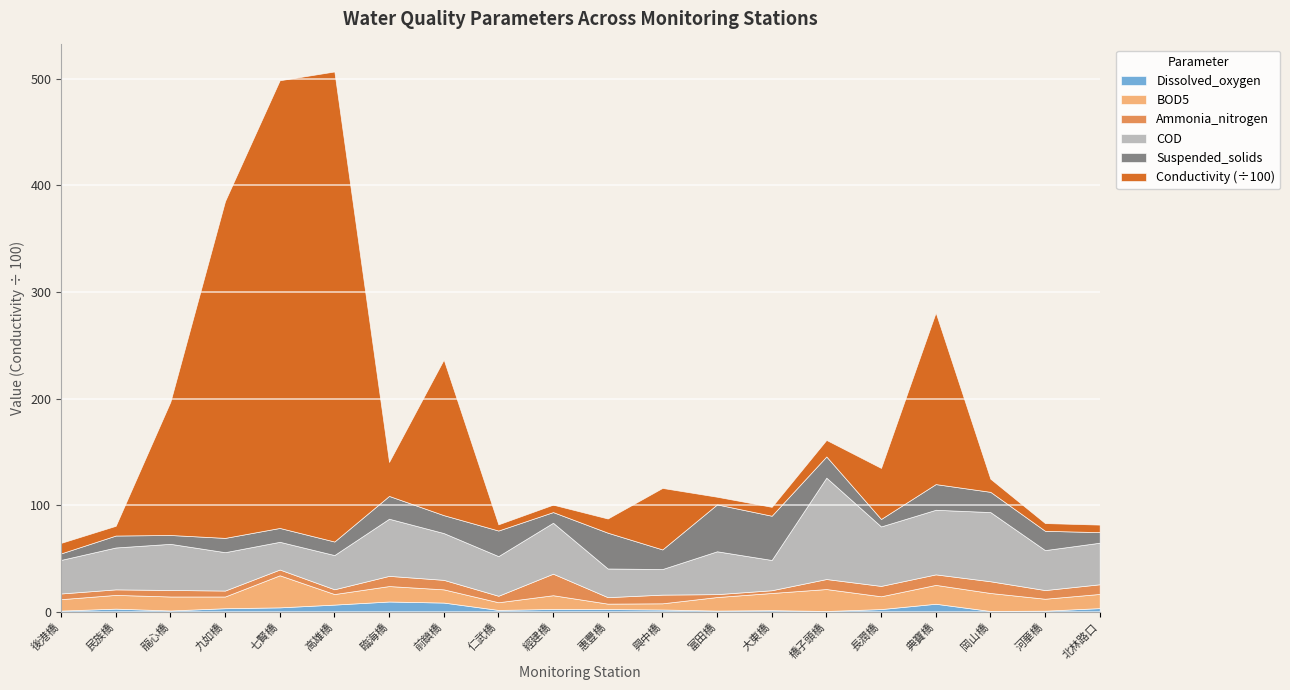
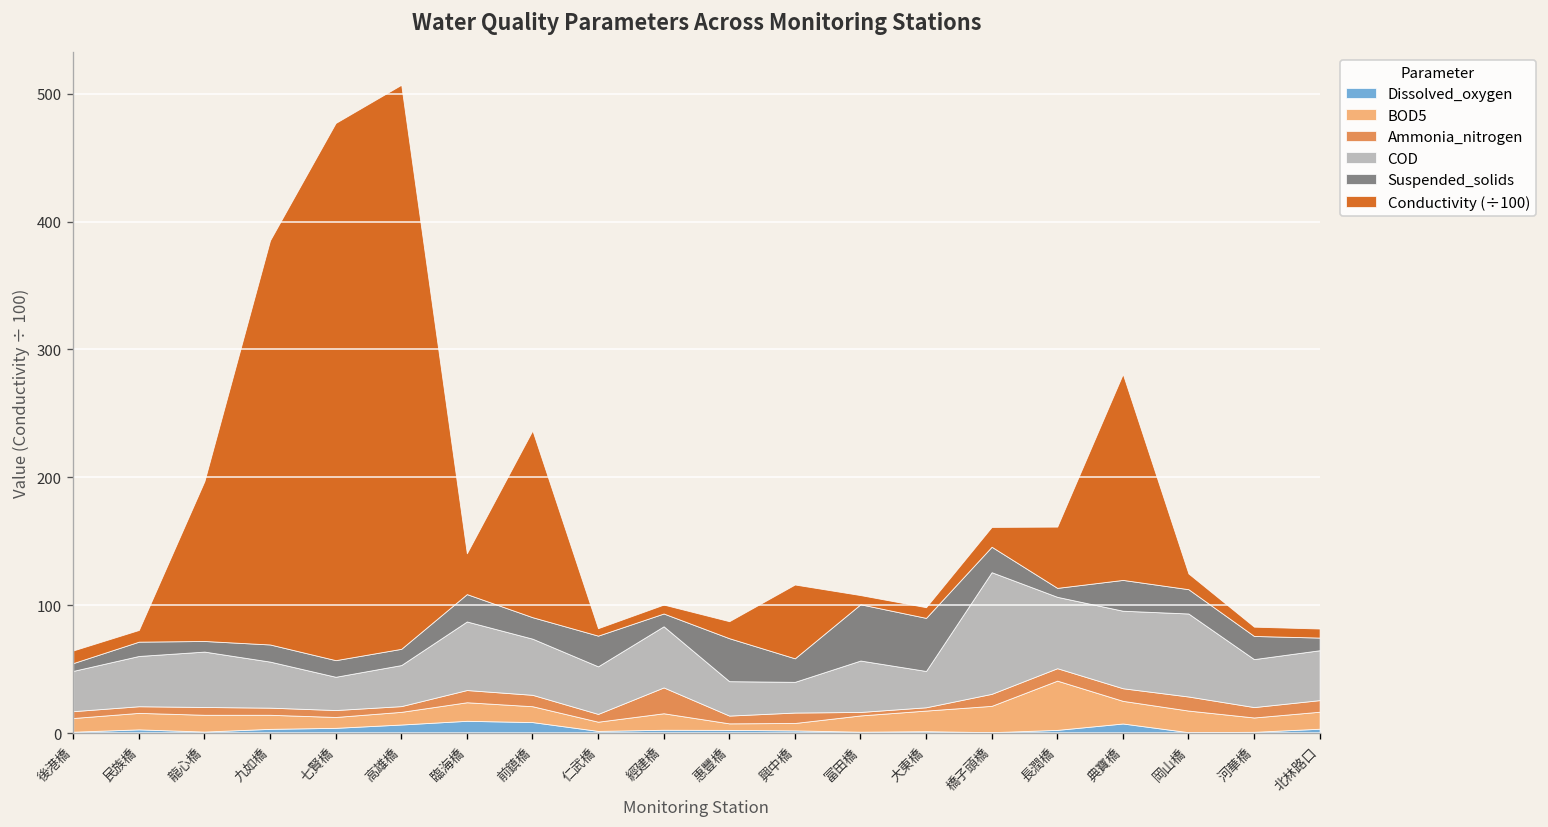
BOD5, 七賢橋: 30 -> 9
BOD5, 長潤橋: 12 -> 39
